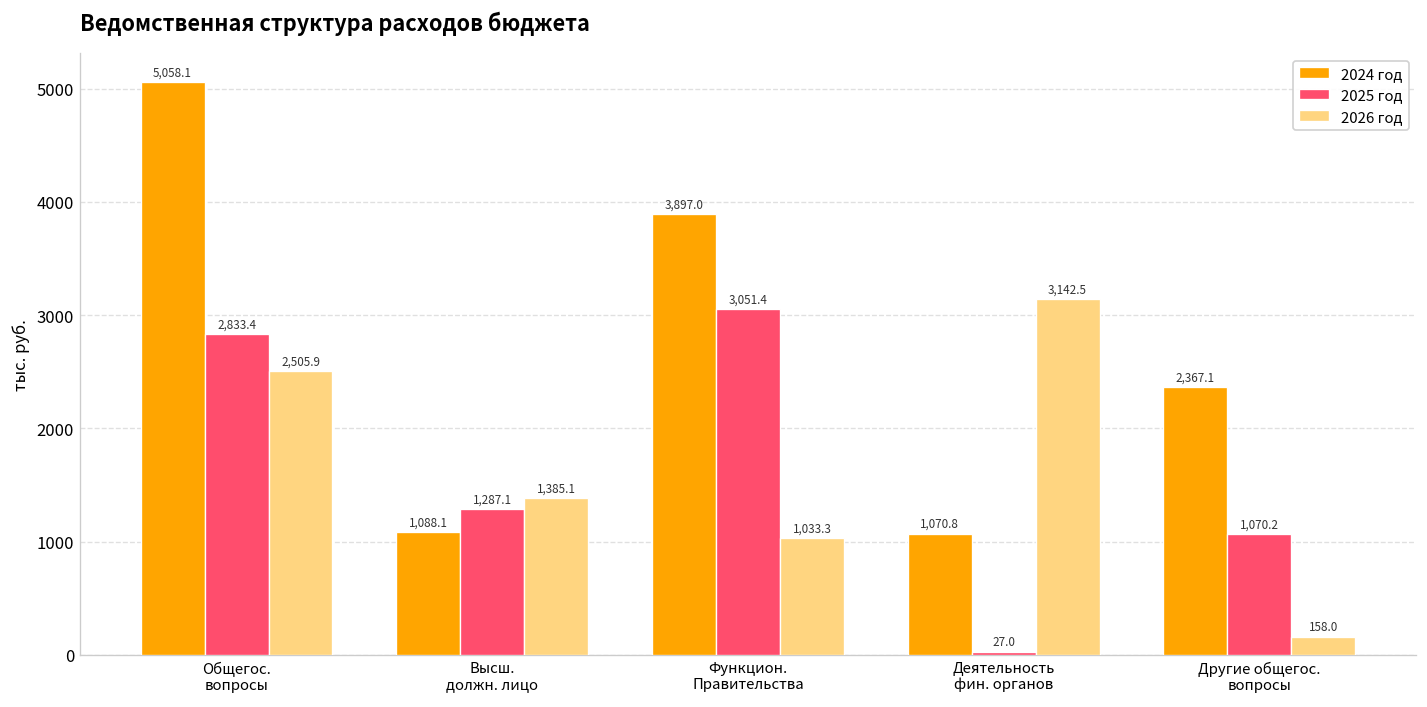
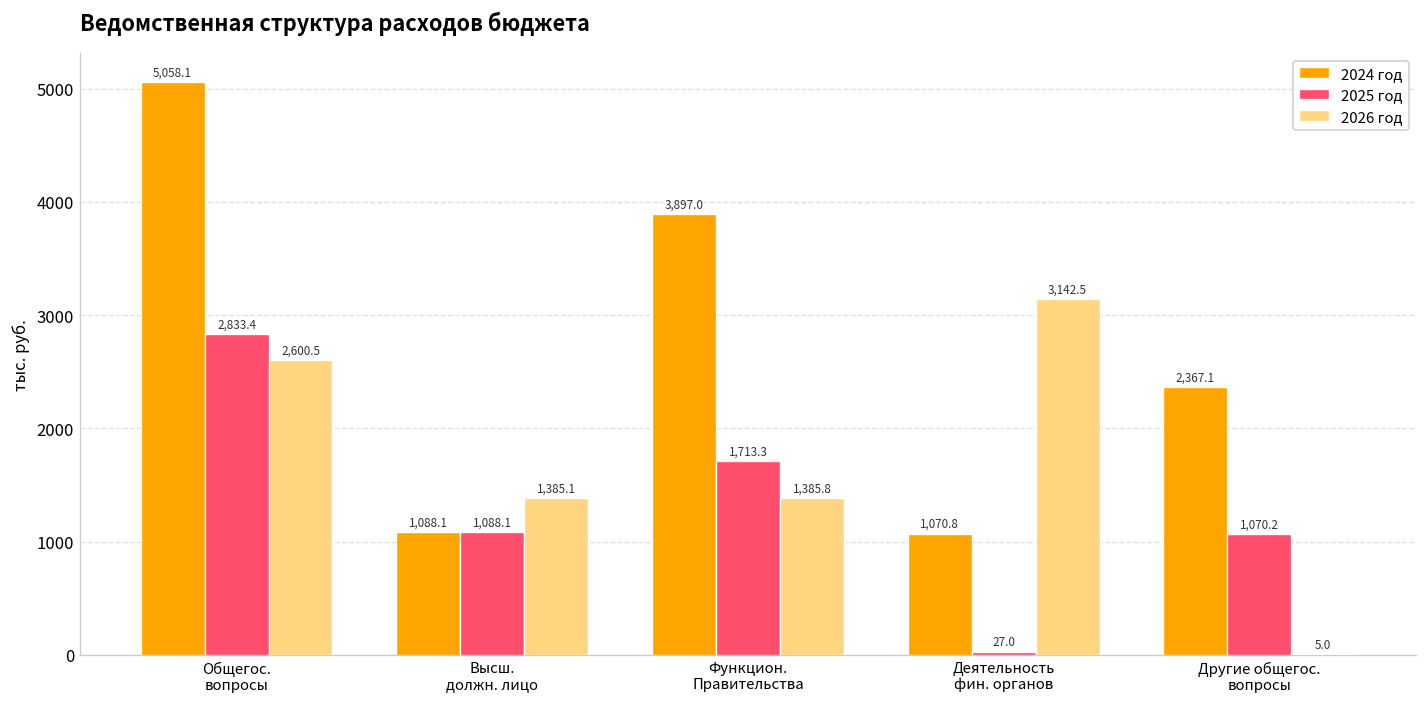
2026 год, Общегос. вопросы: 2,505.9 -> 2,600.5
2025 год, Высш. должн. лицо: 1,287.1 -> 1,088.1
2025 год, Функцион. Правительства: 3,051.4 -> 1,713.3
2026 год, Функцион. Правительства: 1,033.3 -> 1,385.8
2026 год, Другие общегос. вопросы: 158.0 -> 5.0
